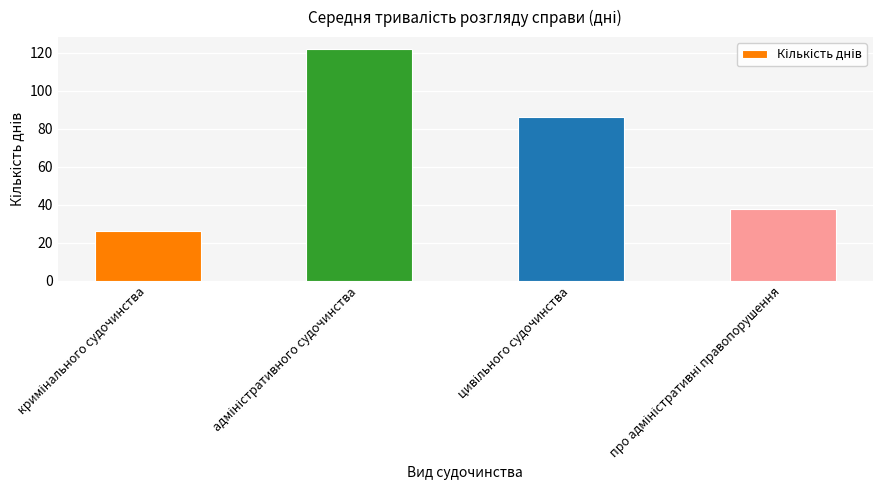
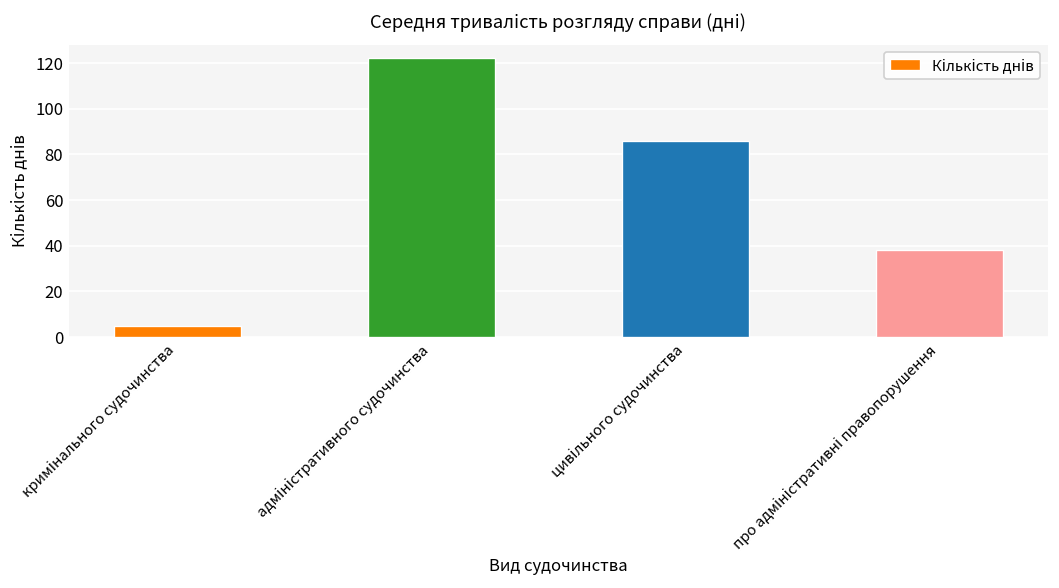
кримінального судочинства: 26 -> 5
